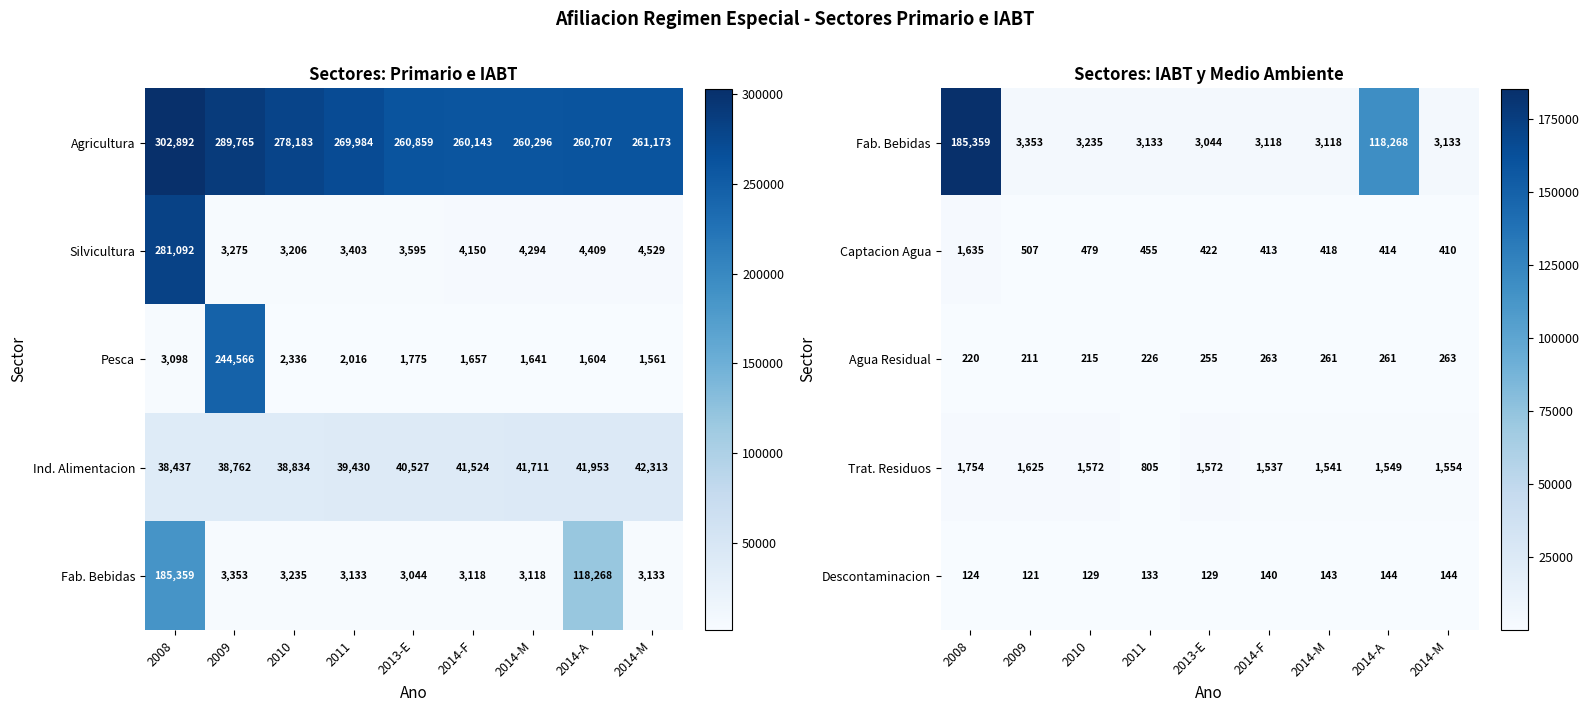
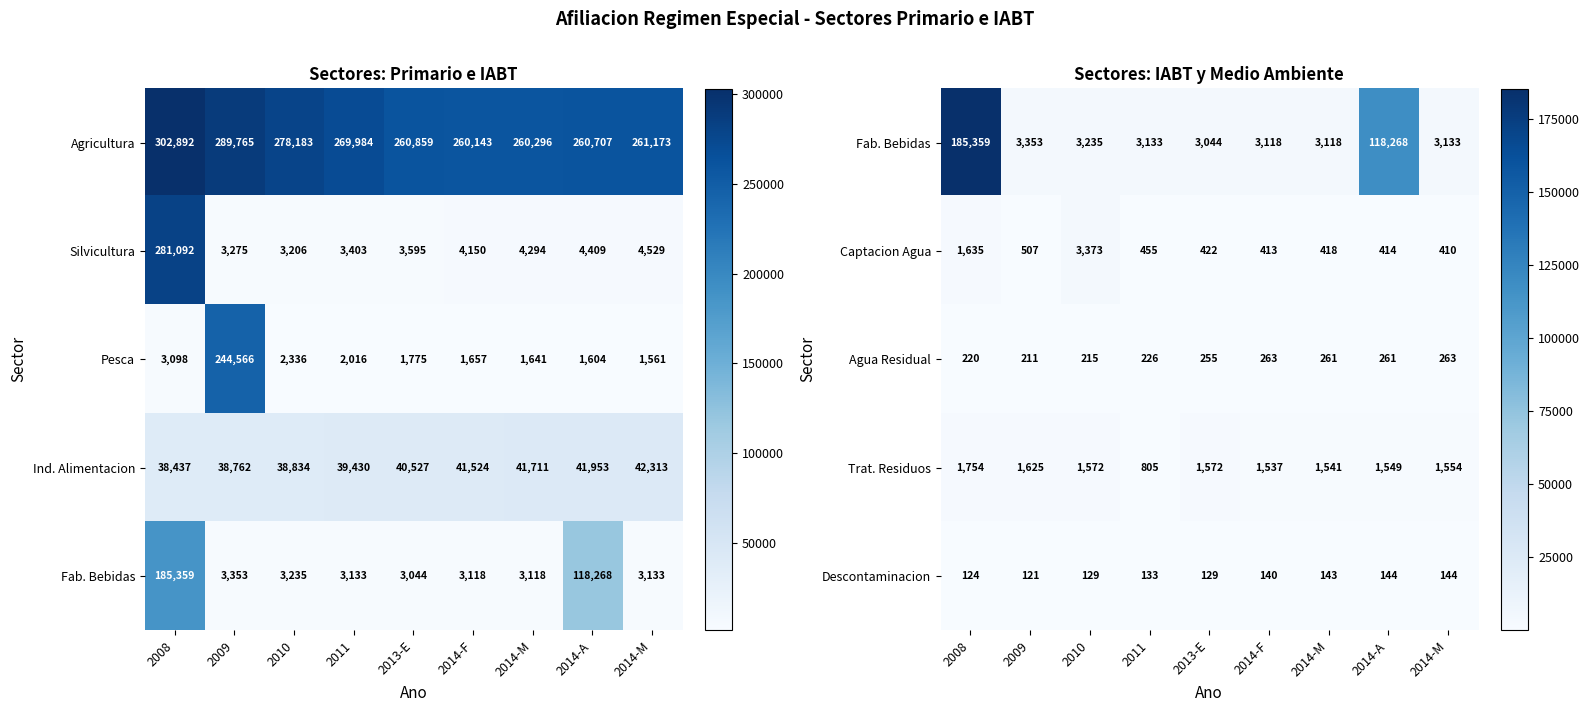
Sectores: IABT y Medio Ambiente, Captacion Agua, 2010: 479 -> 3,373
